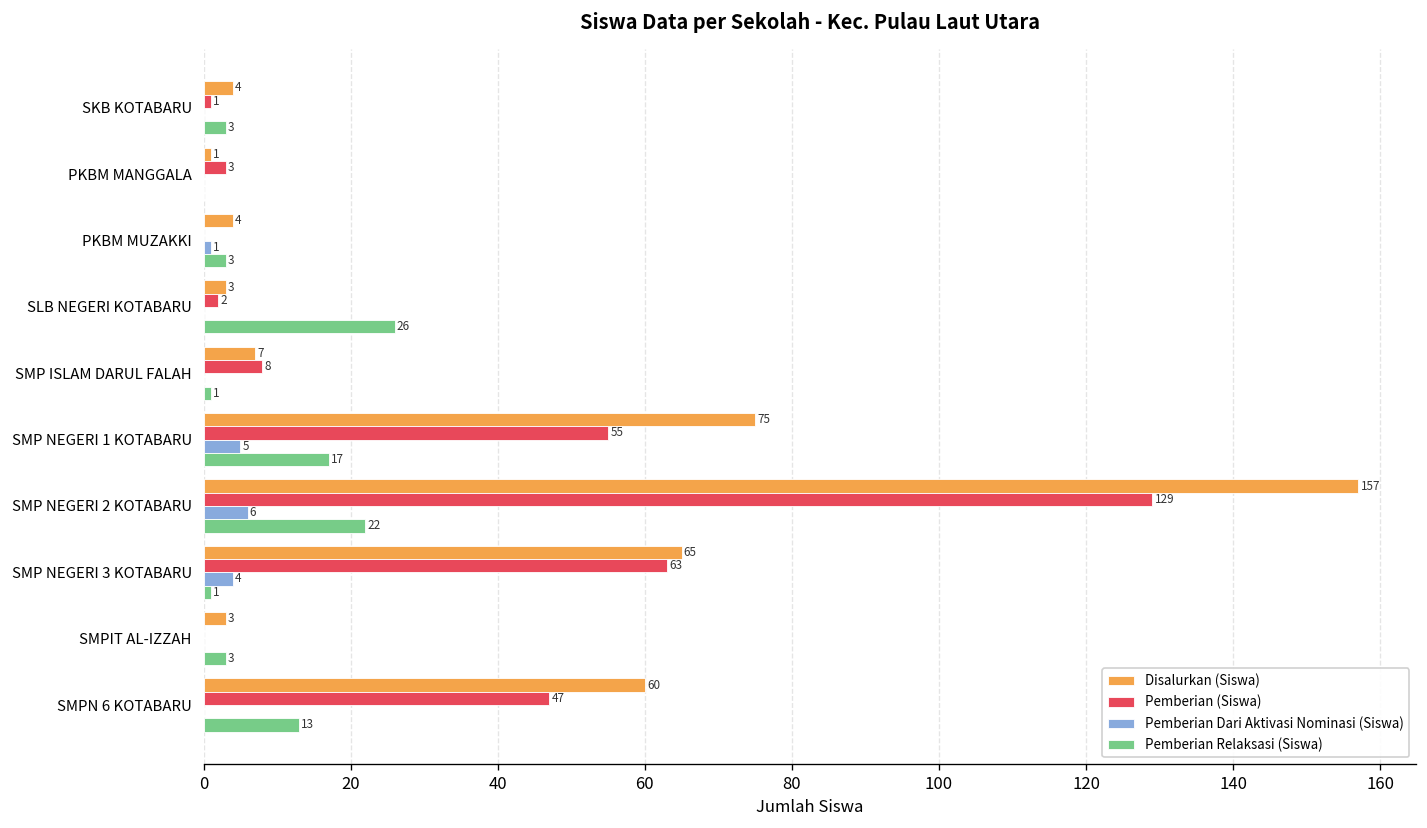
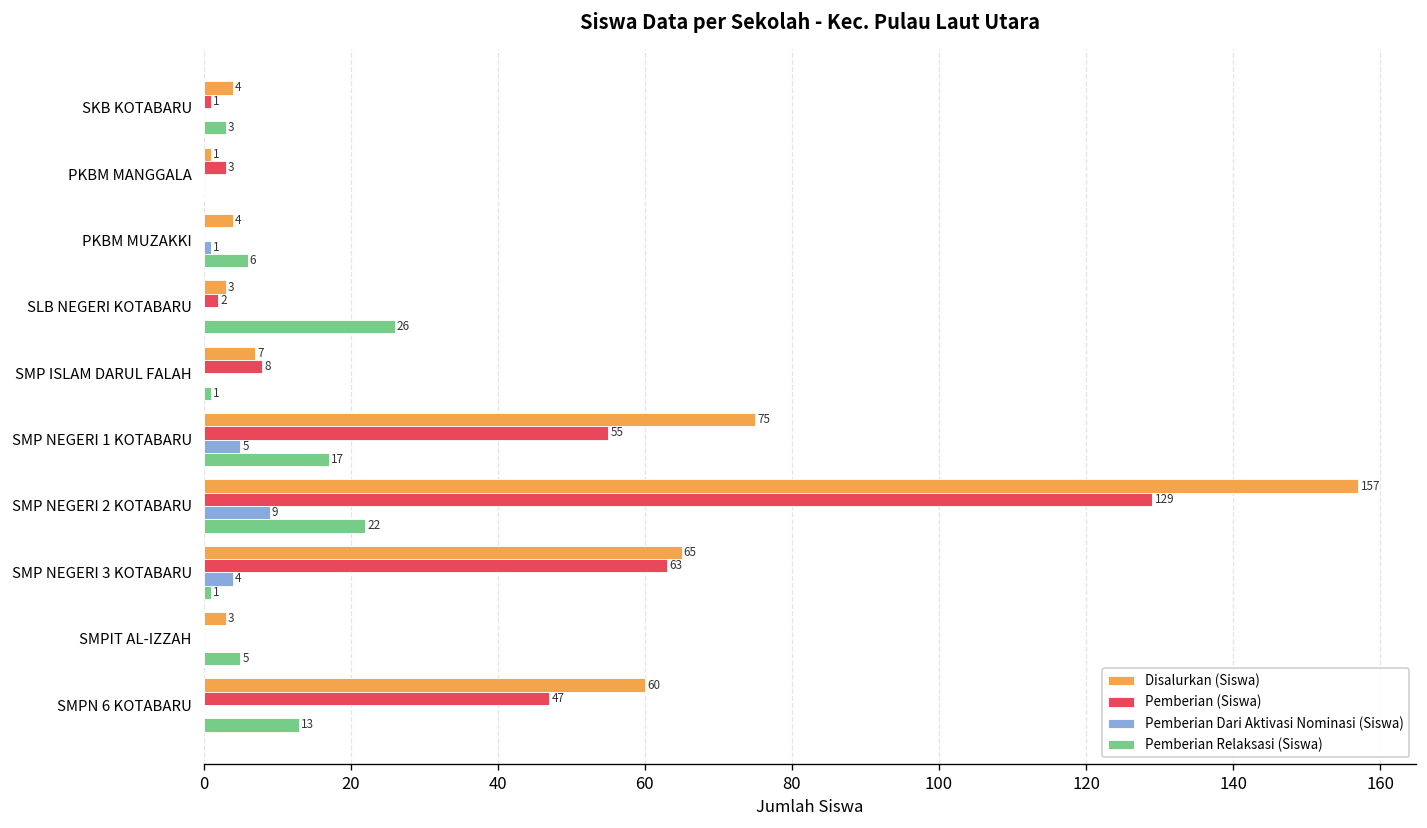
Pemberian Relaksasi (Siswa), PKBM MUZAKKI: 3 -> 6
Pemberian Dari Aktivasi Nominasi (Siswa), SMP NEGERI 2 KOTABARU: 6 -> 9
Pemberian Relaksasi (Siswa), SMPIT AL-IZZAH: 3 -> 5
